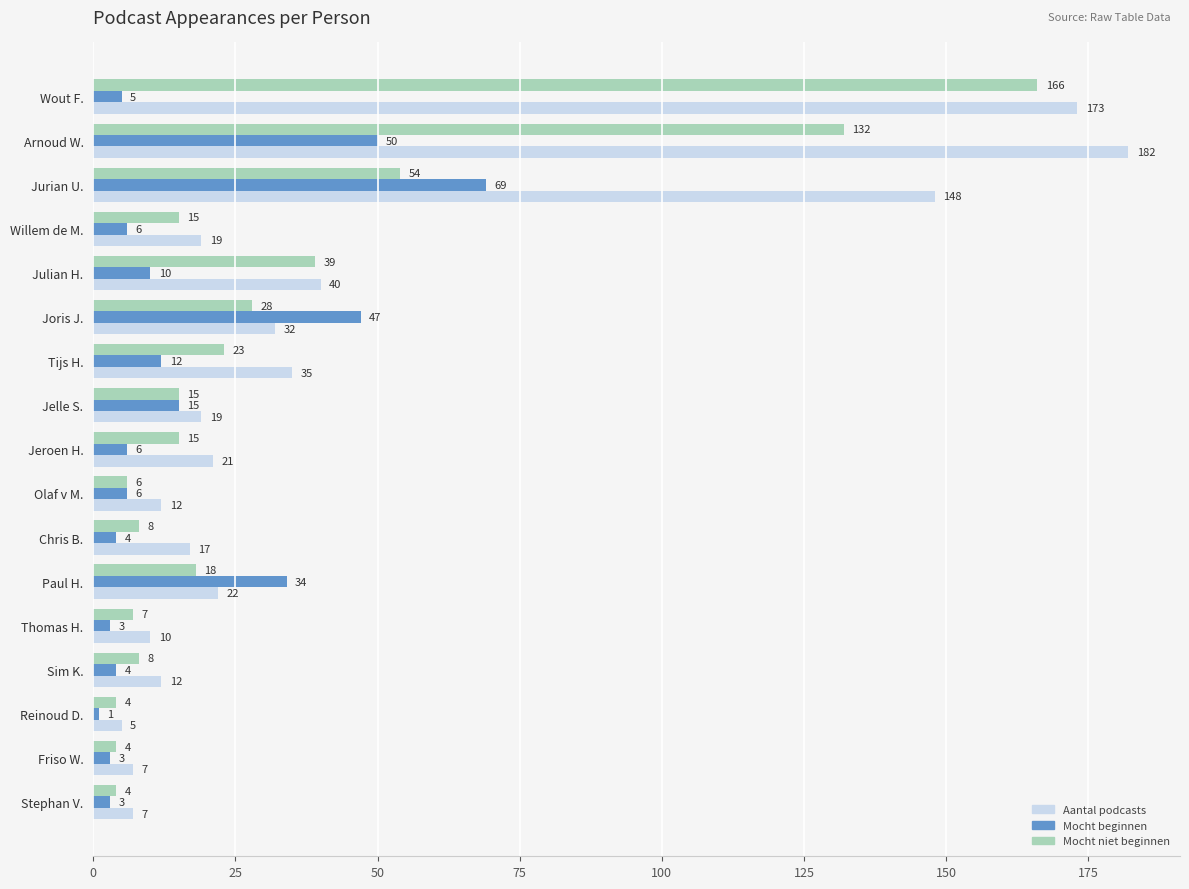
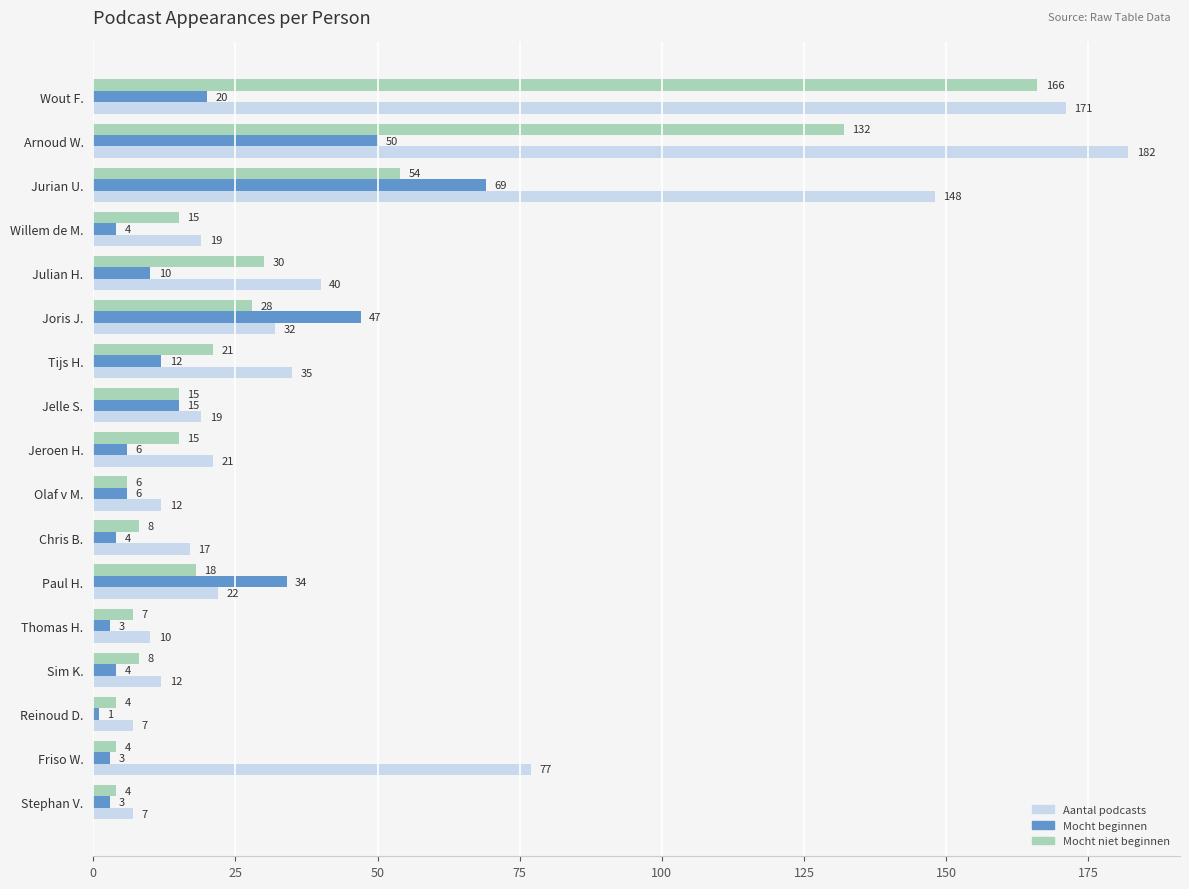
Mocht beginnen, Wout F.: 5 -> 20
Aantal podcasts, Wout F.: 173 -> 171
Mocht beginnen, Willem de M.: 6 -> 4
Mocht niet beginnen, Julian H.: 39 -> 30
Mocht niet beginnen, Tijs H.: 23 -> 21
Aantal podcasts, Reinoud D.: 5 -> 7
Aantal podcasts, Friso W.: 7 -> 77
